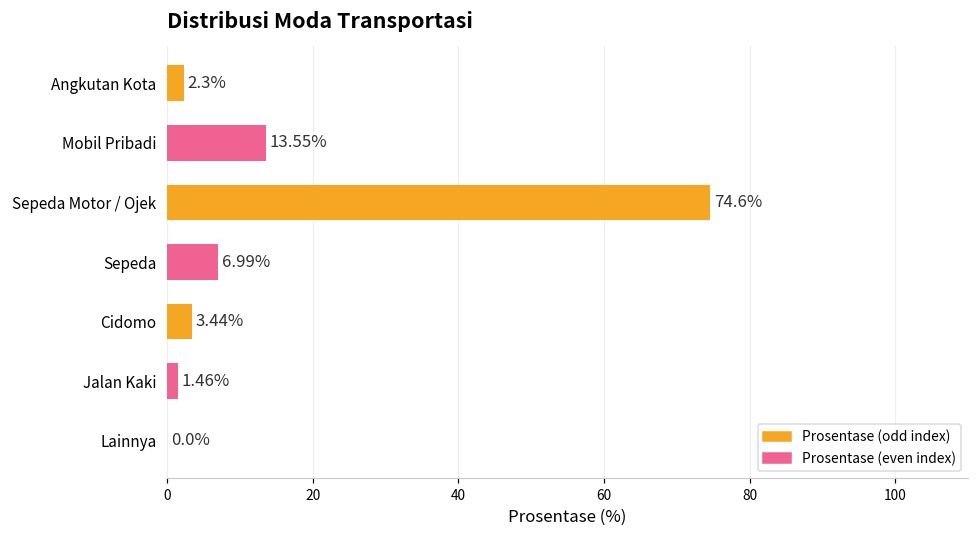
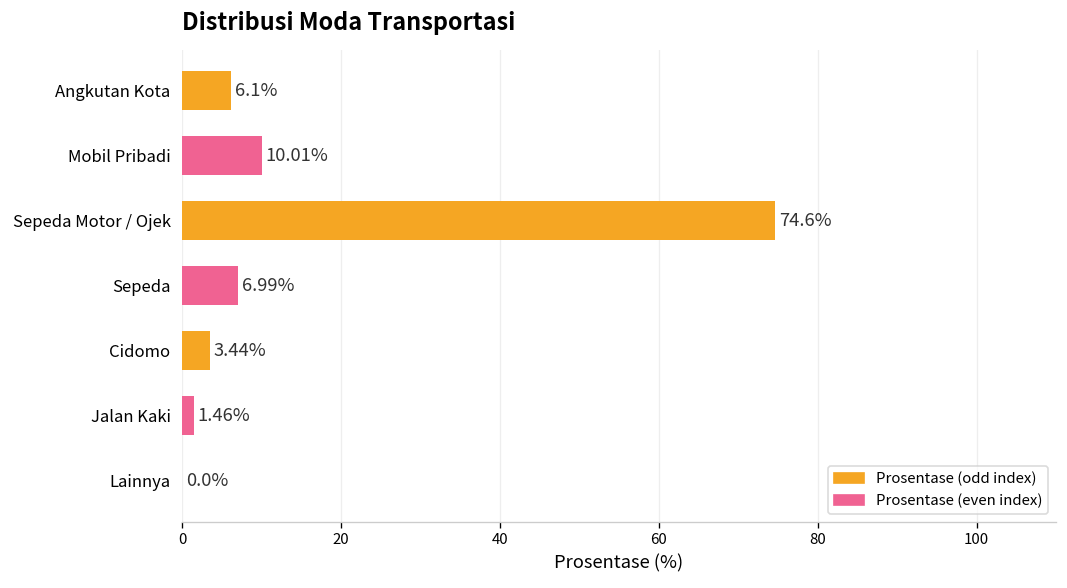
Angkutan Kota: 2.3% -> 6.1%
Mobil Pribadi: 13.55% -> 10.01%
